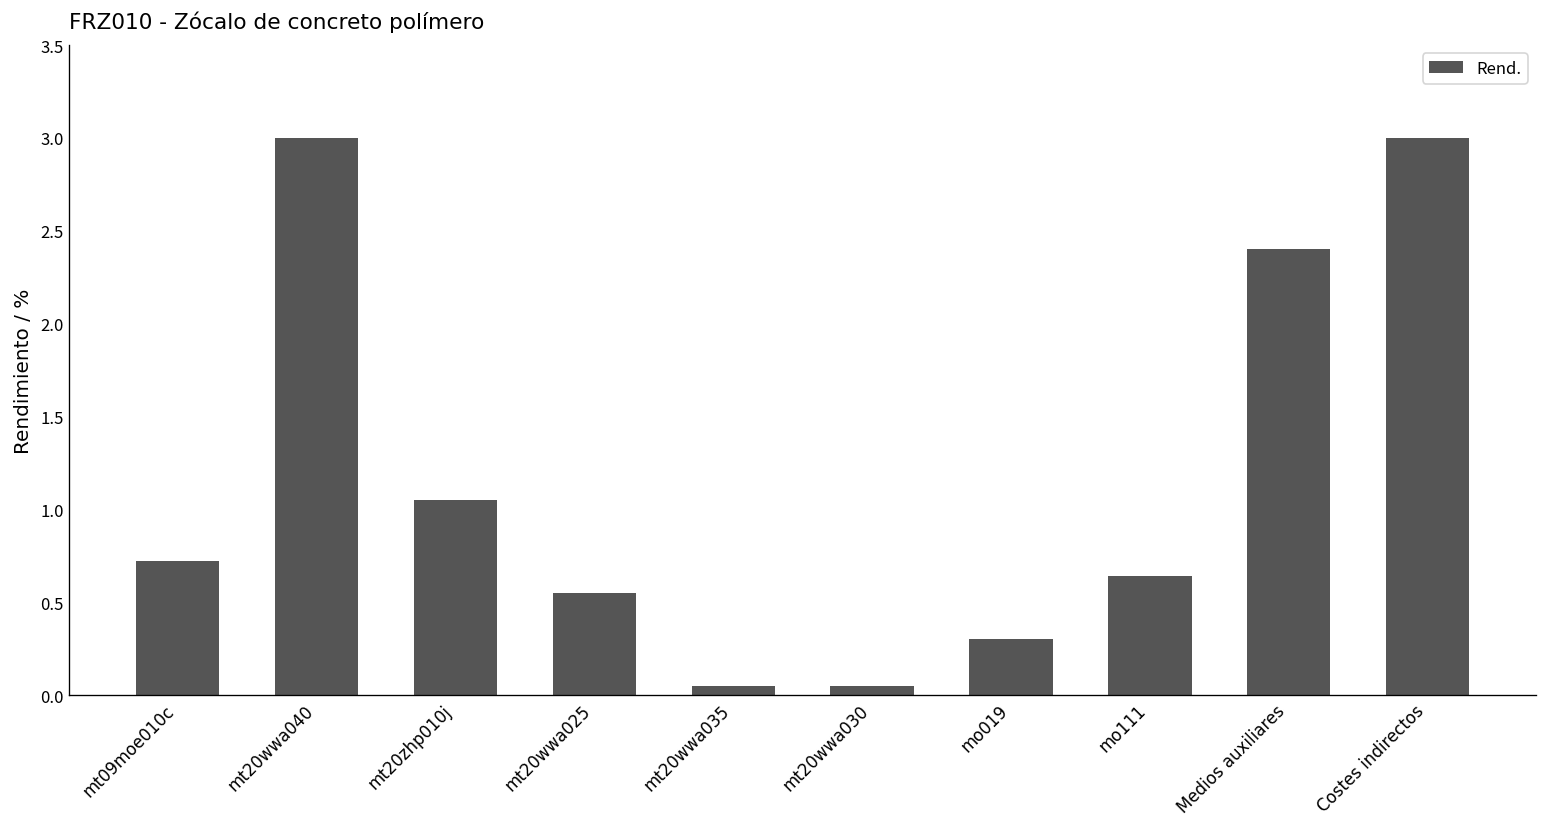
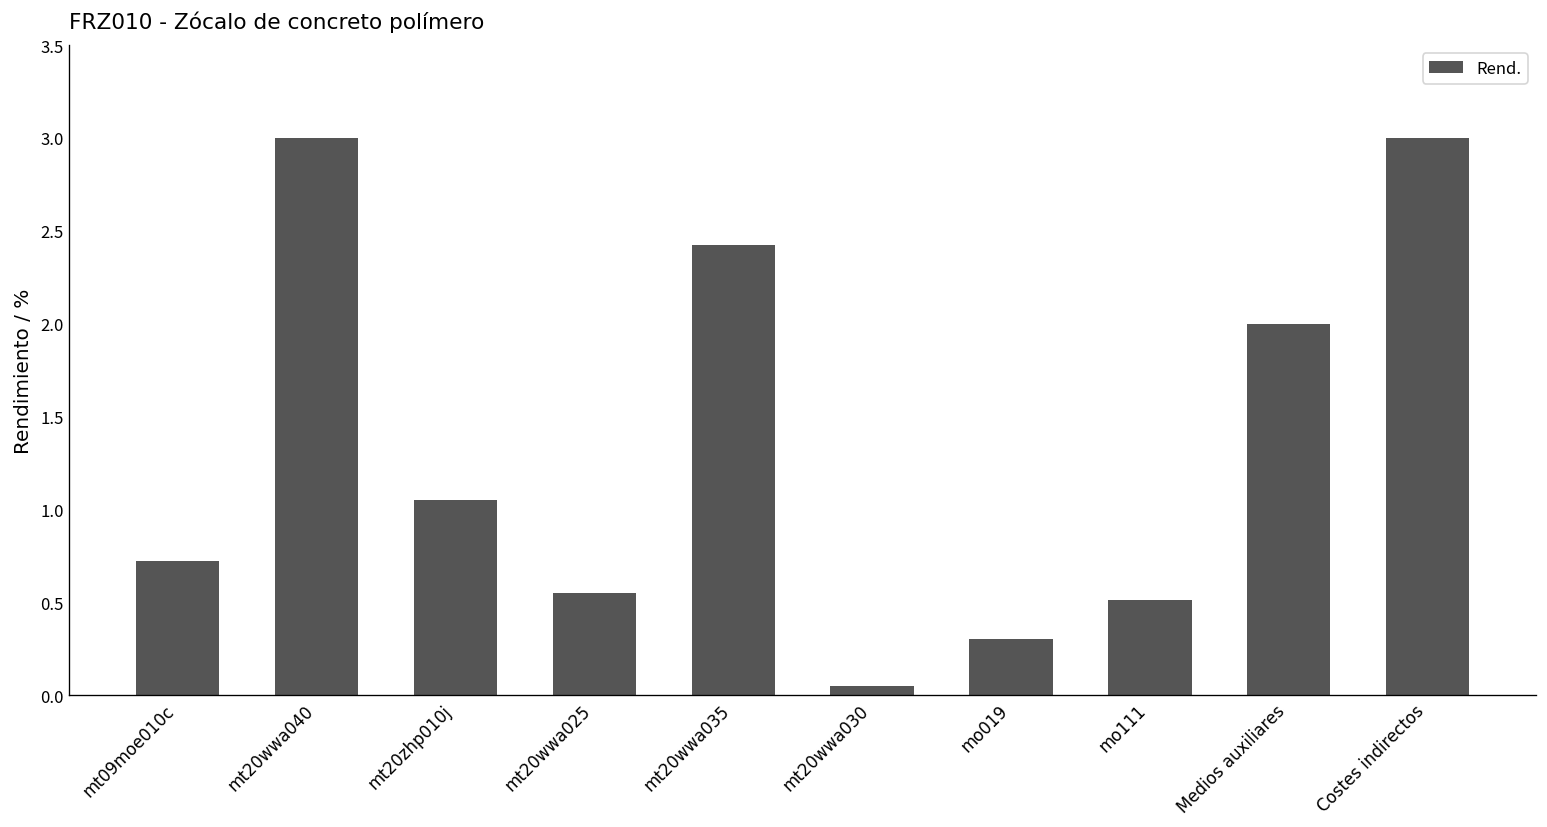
mt20wwa035: 0.05 -> 2.42
mo111: 0.64 -> 0.51
Medios auxiliares: 2.4 -> 2.0
